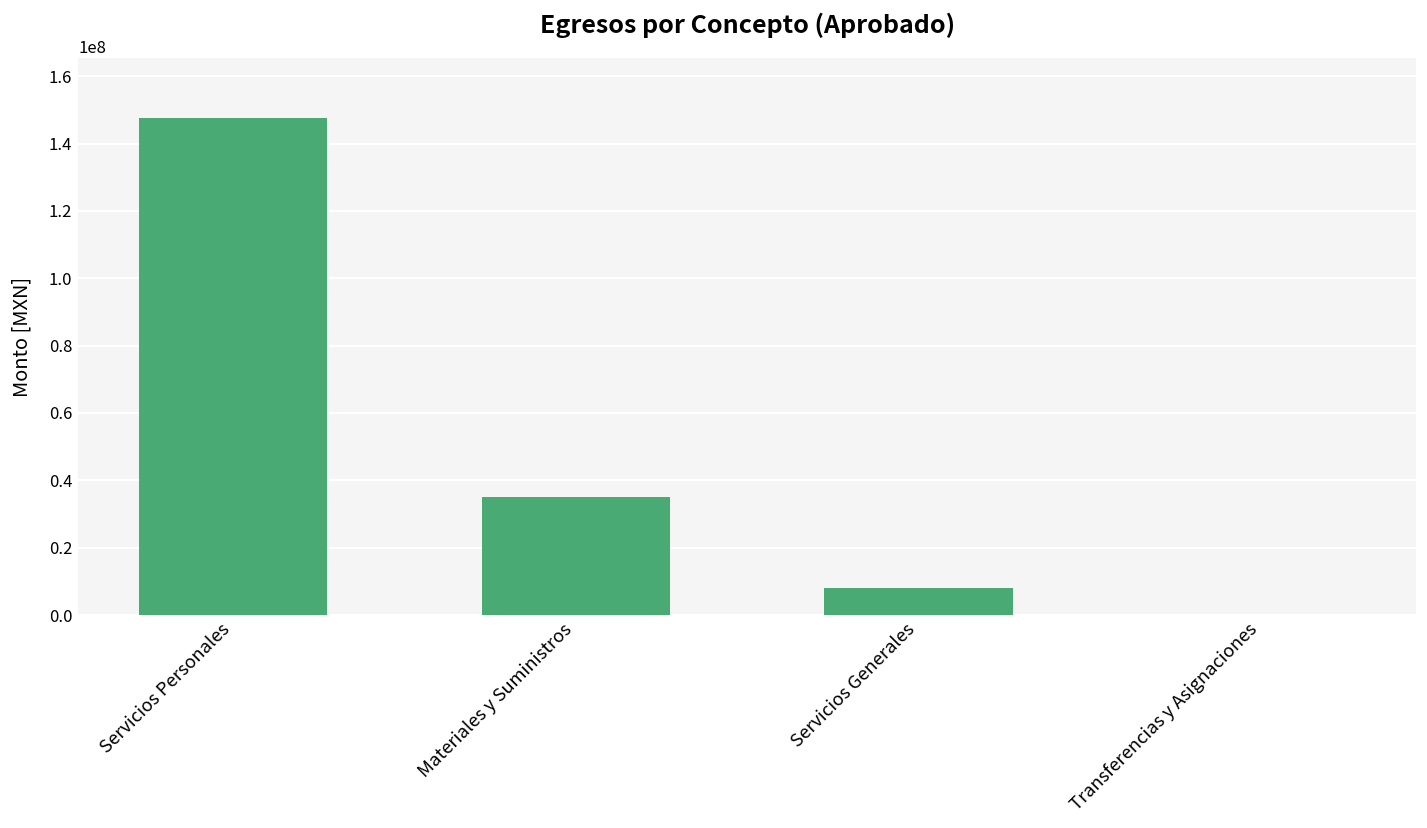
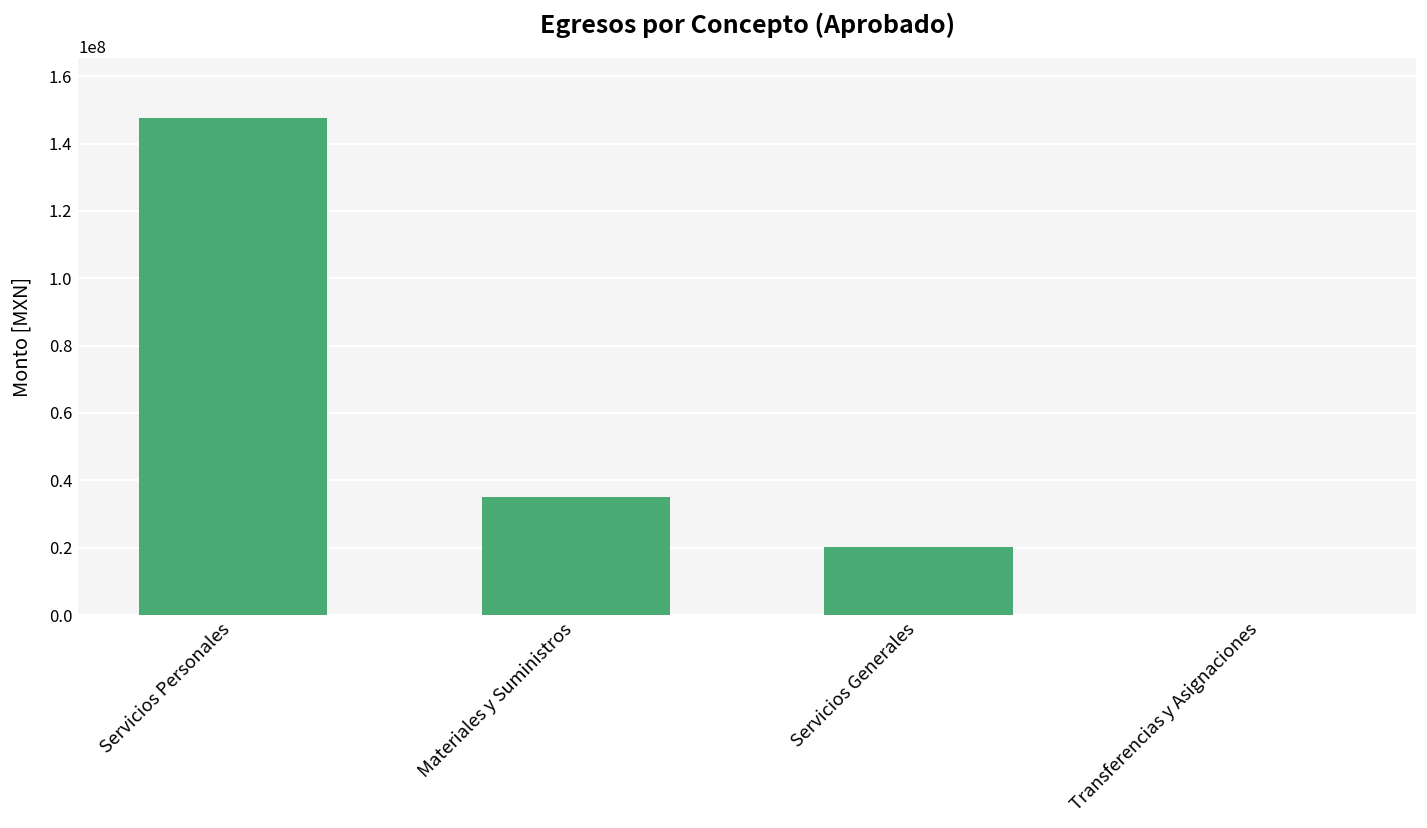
Servicios Generales: 8000000 -> 20000000
